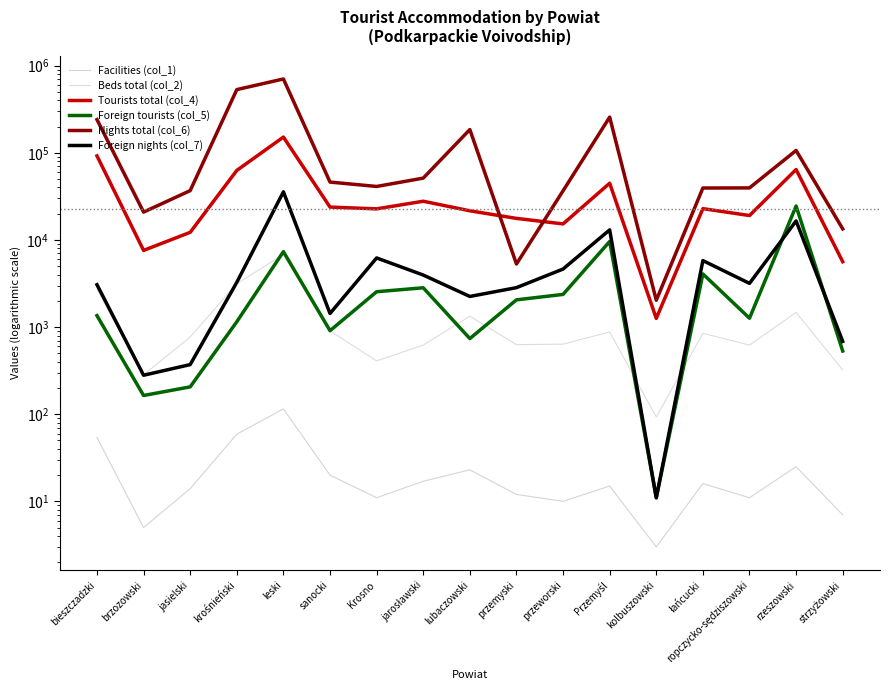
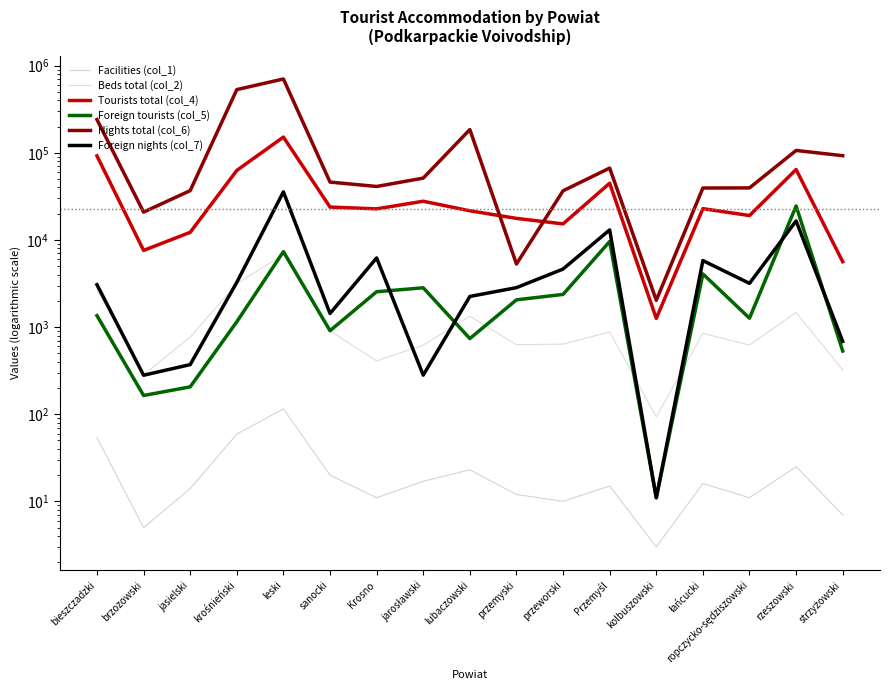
Foreign nights (col_7), jarosławski: 4000 -> 280
Nights total (col_6), Przemyśl: 260000 -> 70000
Nights total (col_6), strzyżowski: 13000 -> 90000
